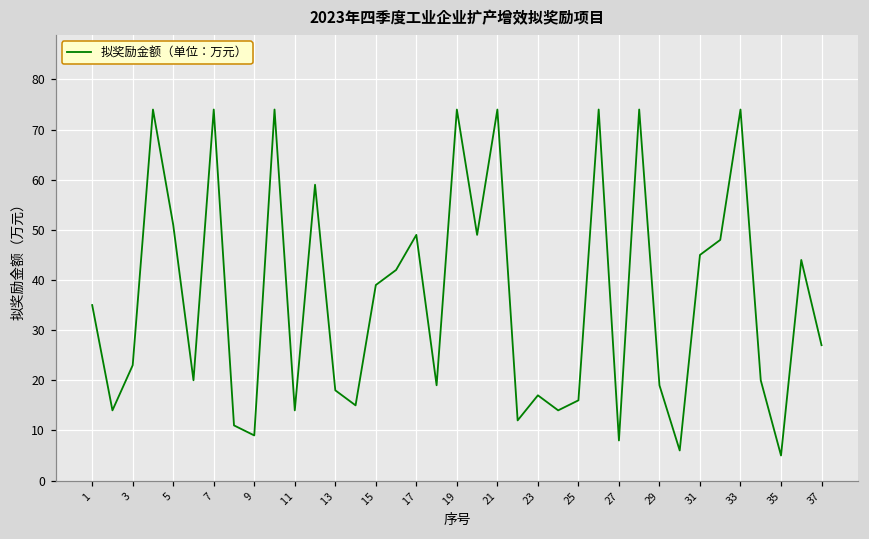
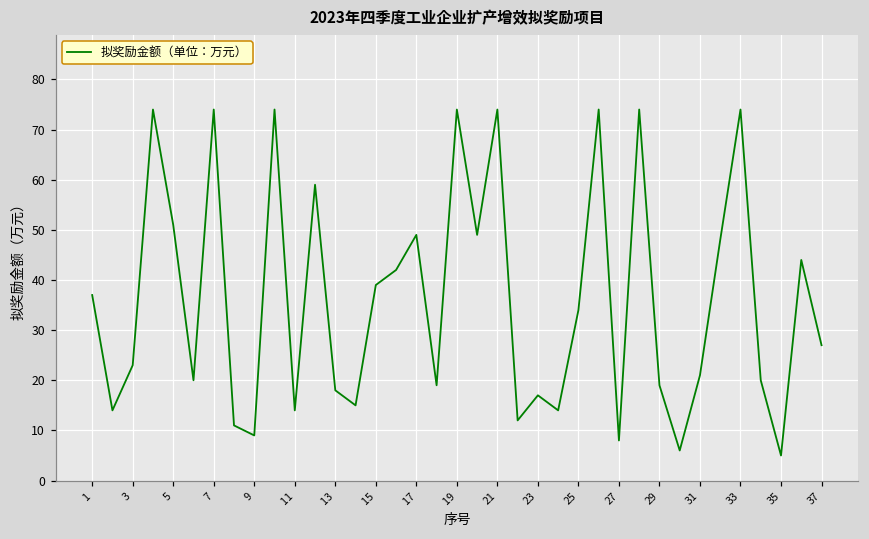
1: 35 -> 37
25: 16 -> 34
31: 45 -> 21
